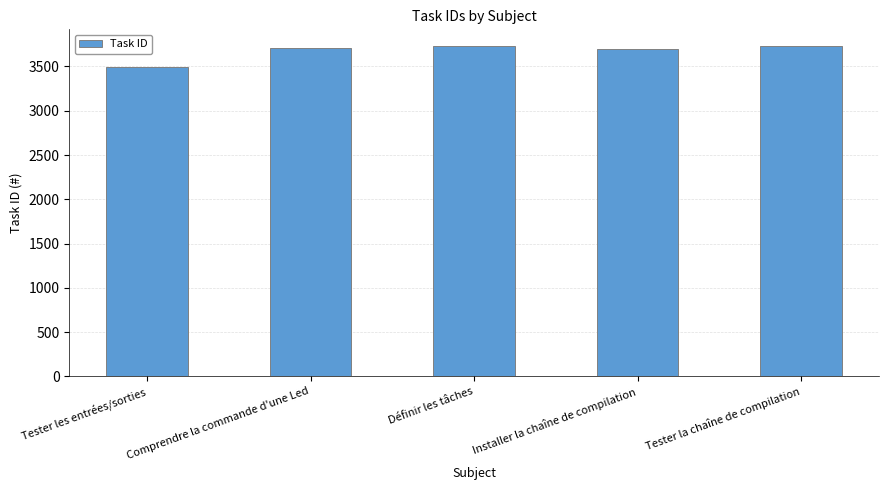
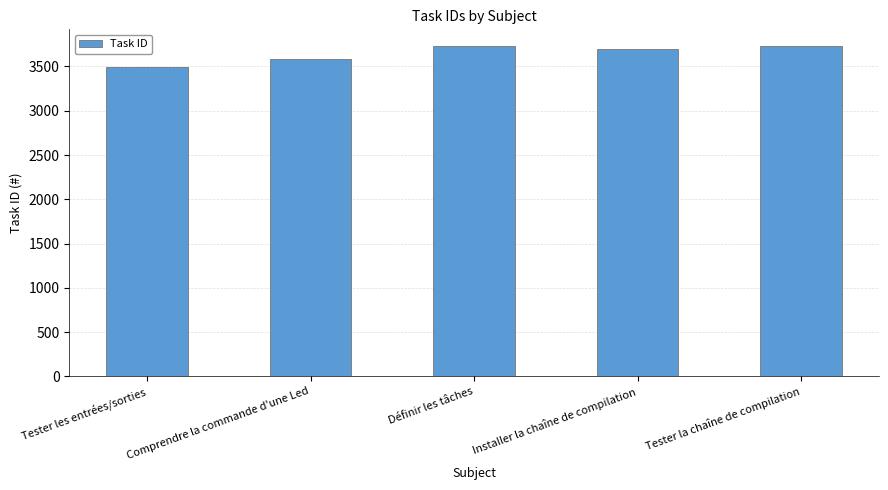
Comprendre la commande d'une Led: 3700 -> 3600
